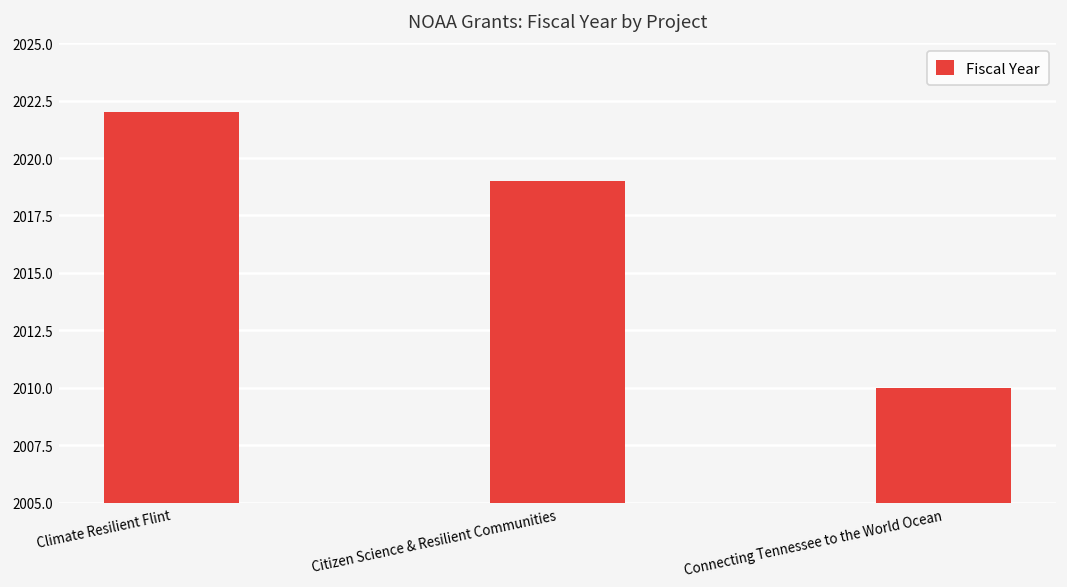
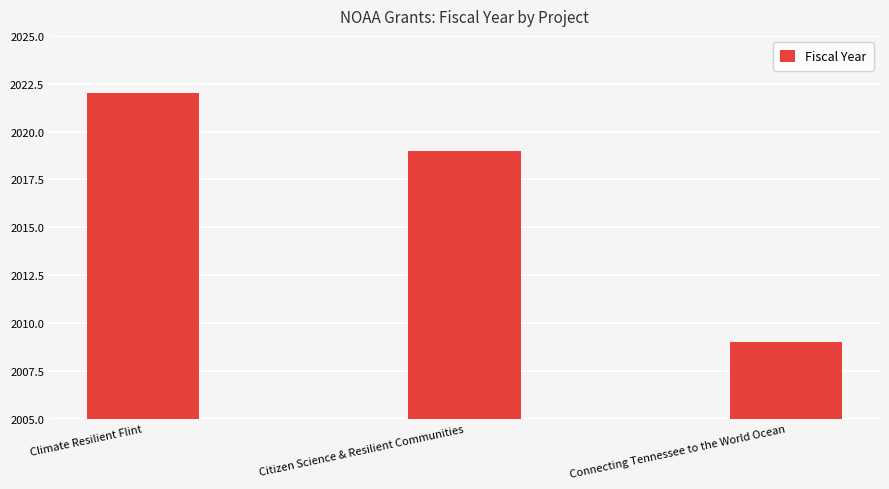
Connecting Tennessee to the World Ocean: 2010 -> 2009
